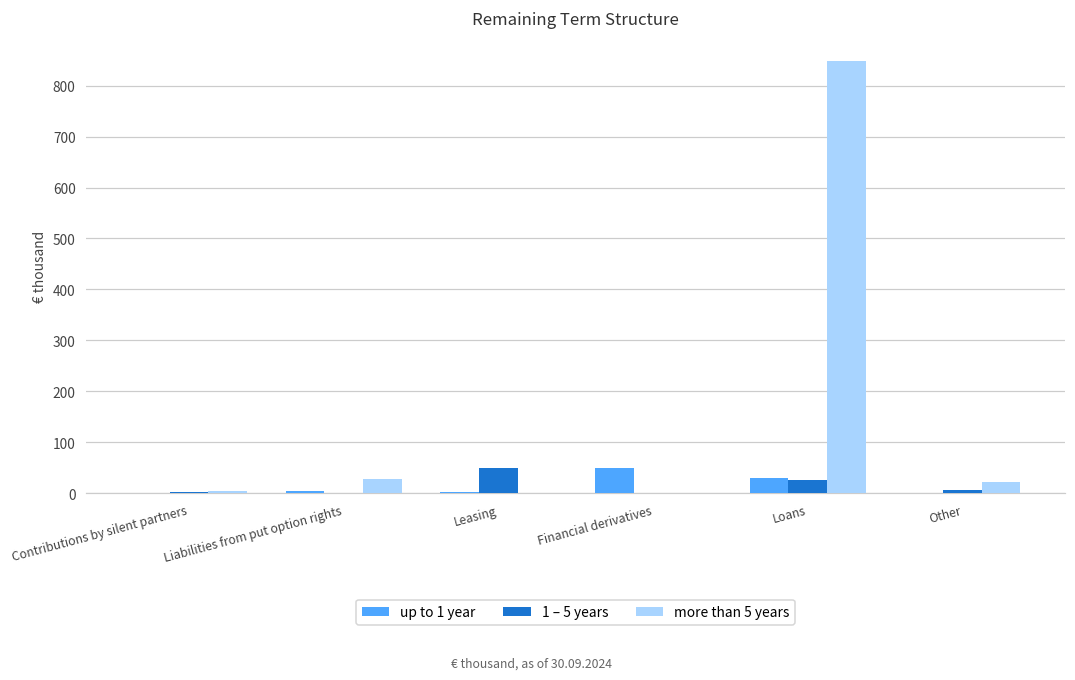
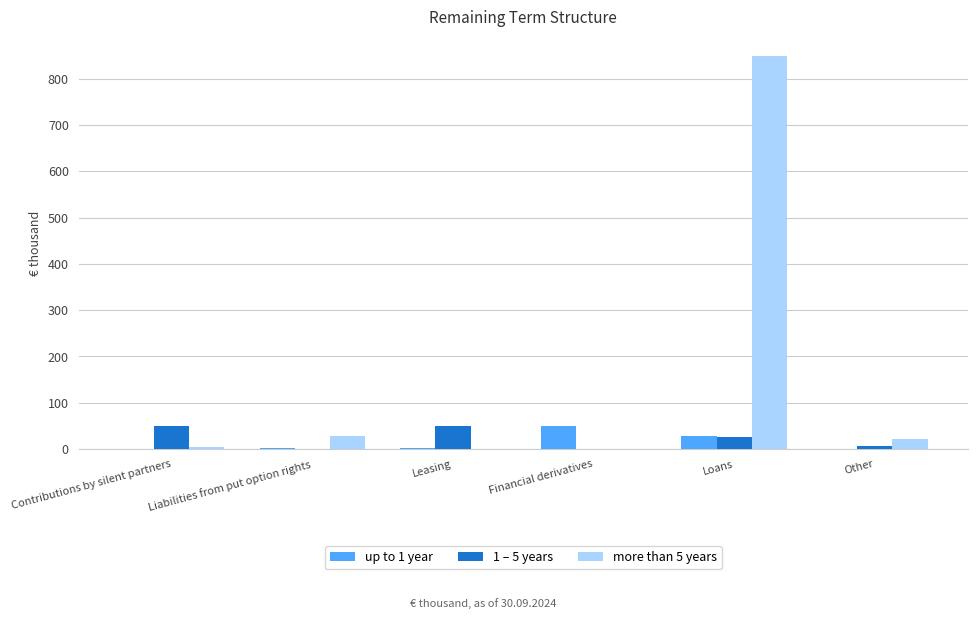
1 – 5 years, Contributions by silent partners: 0 -> 50
